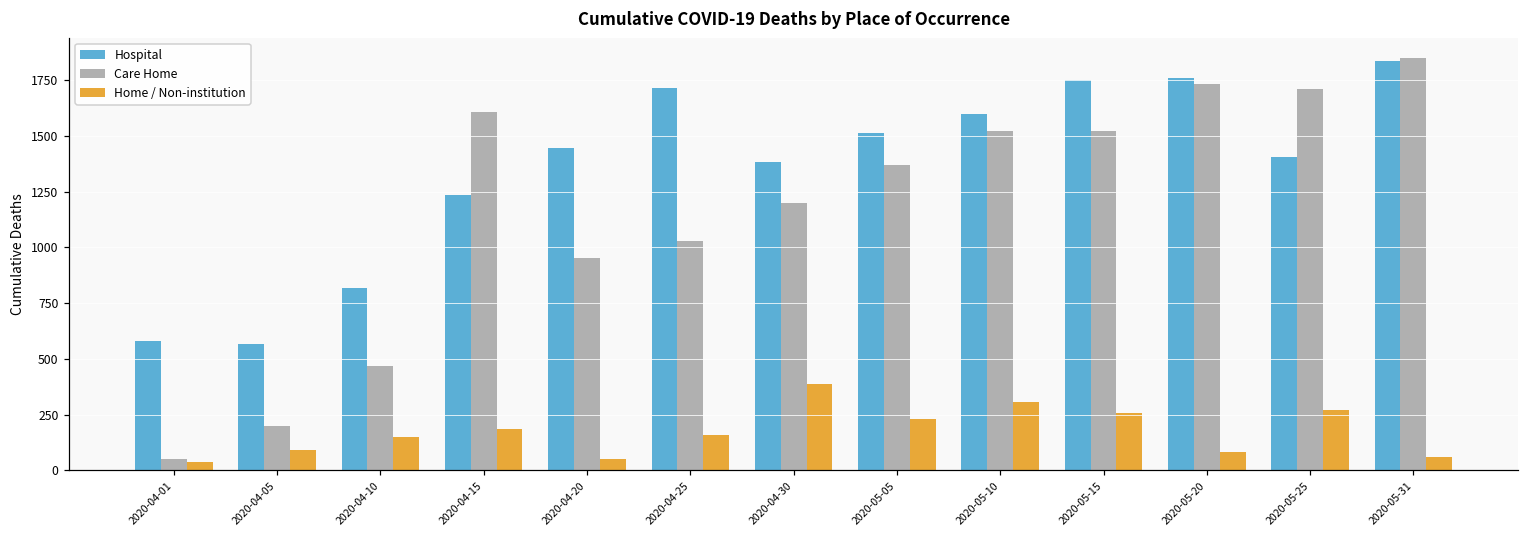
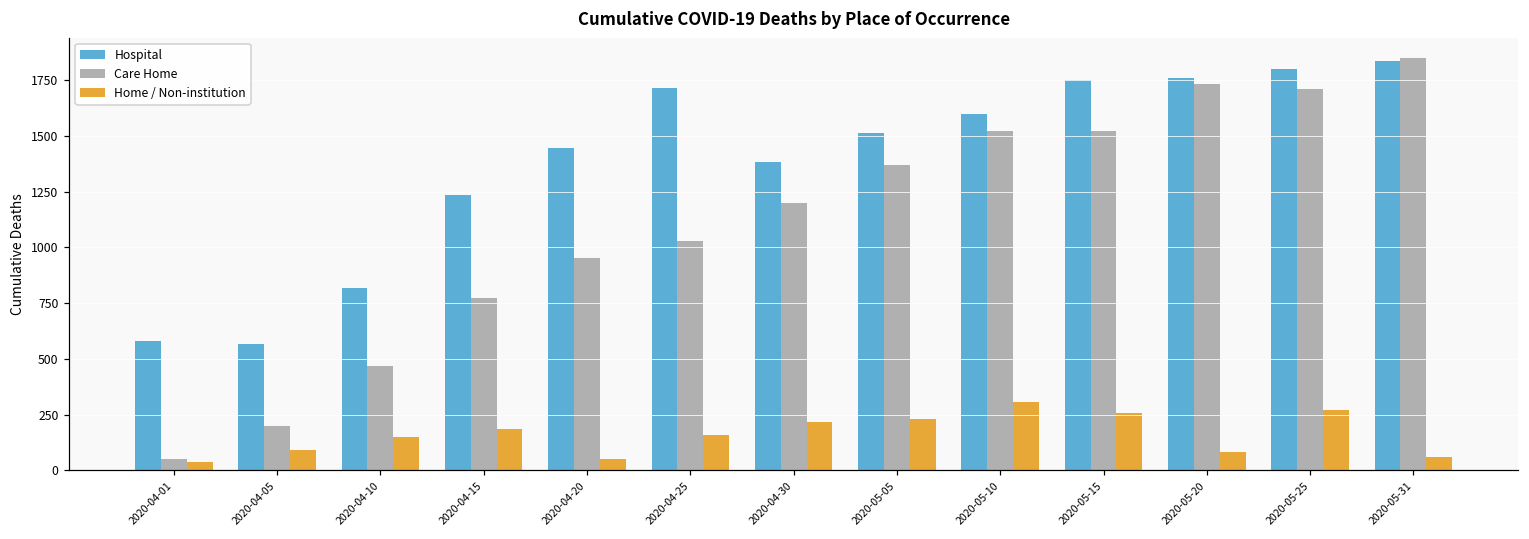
Care Home, 2020-04-15: 1610 -> 770
Home / Non-institution, 2020-04-30: 390 -> 220
Hospital, 2020-05-25: 1410 -> 1800
